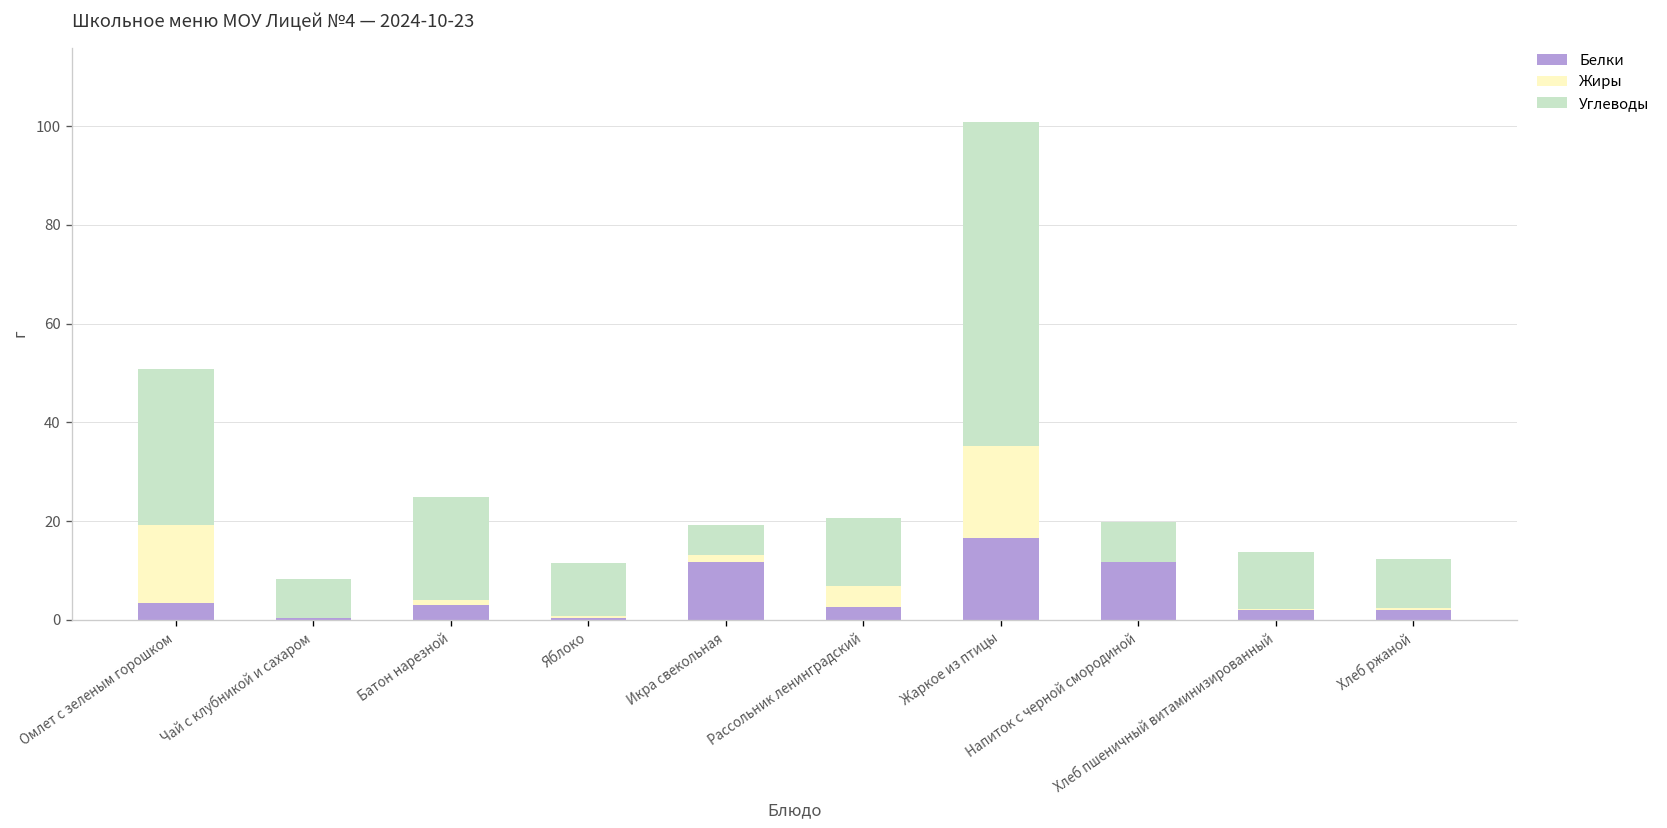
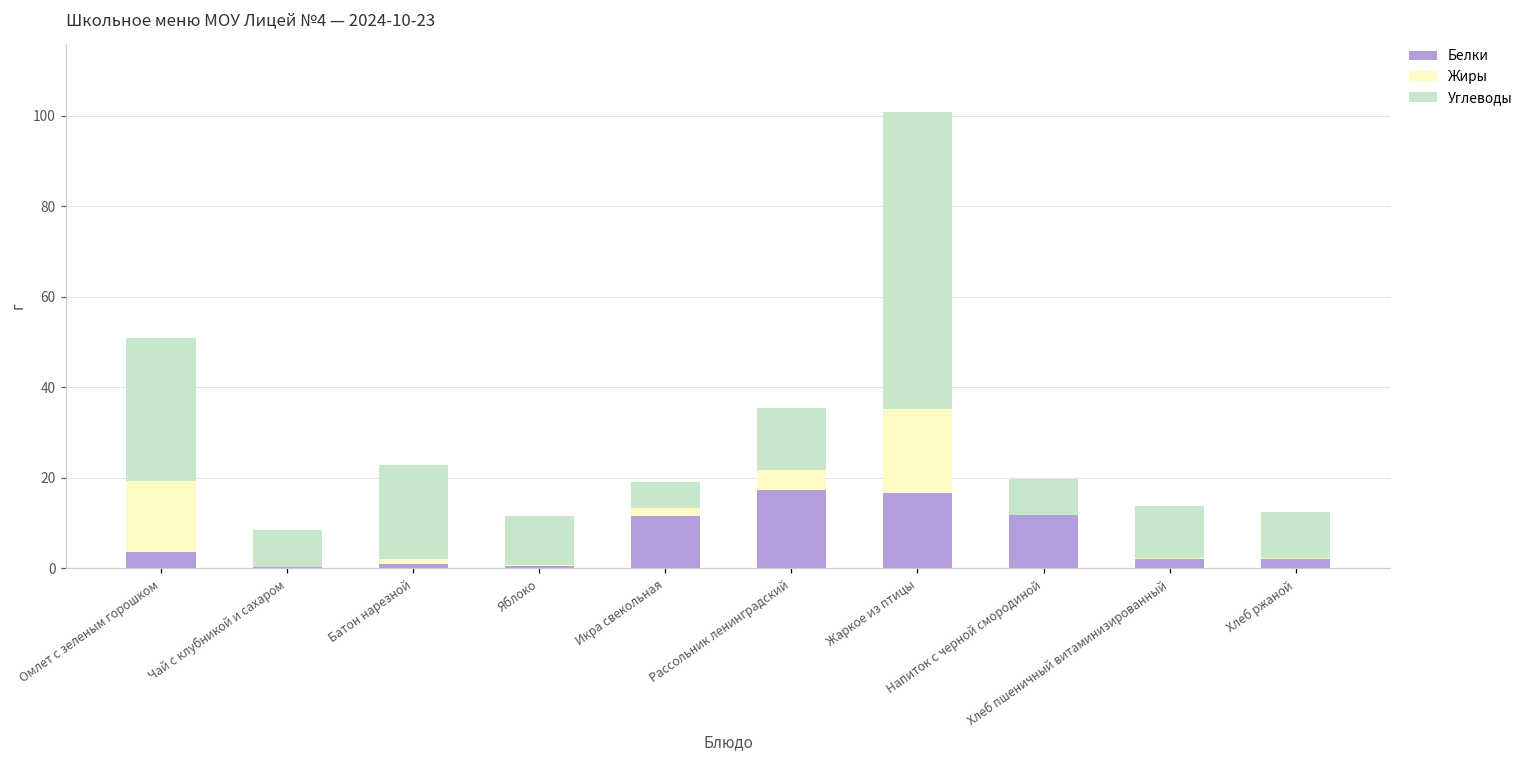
Белки, Батон нарезной: 3 -> 1
Белки, Рассольник ленинградский: 3 -> 17
